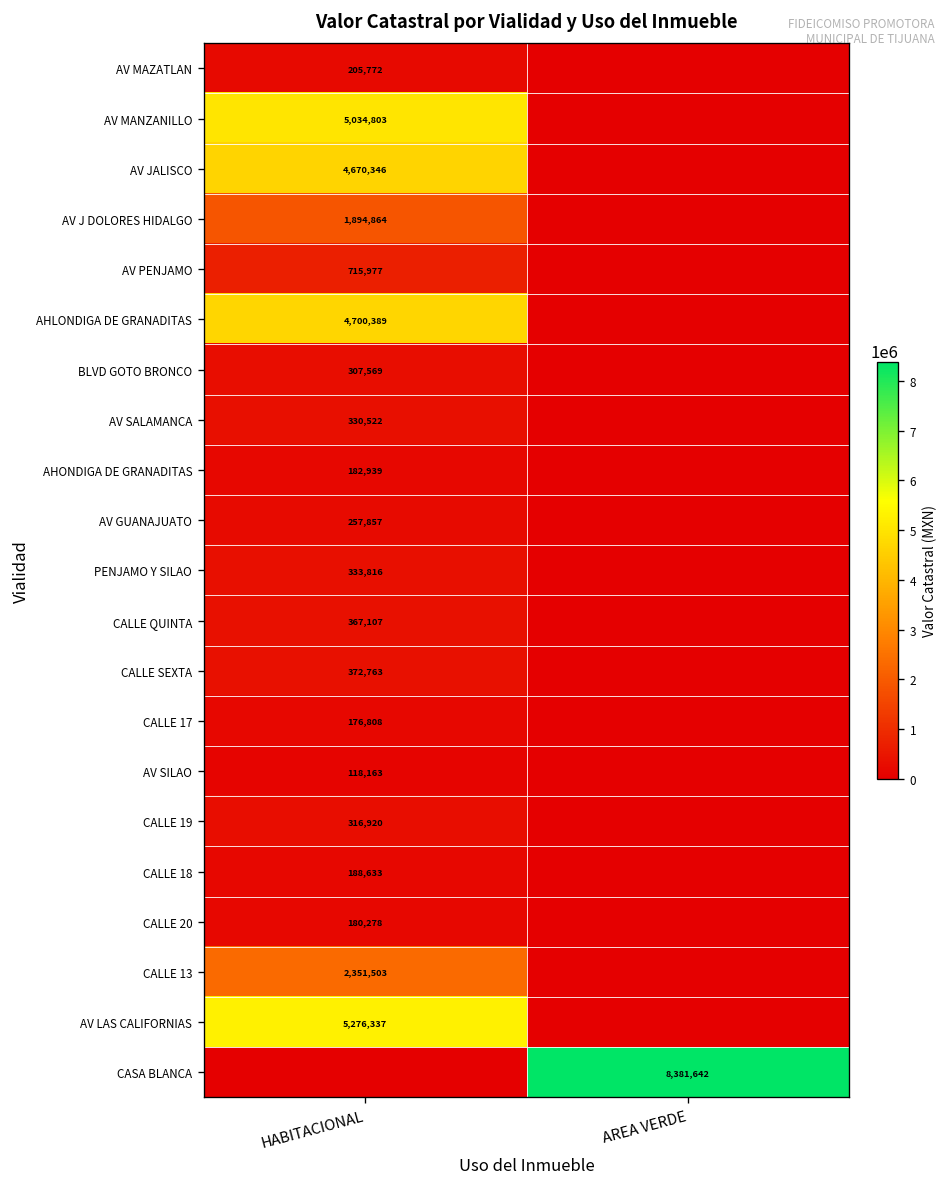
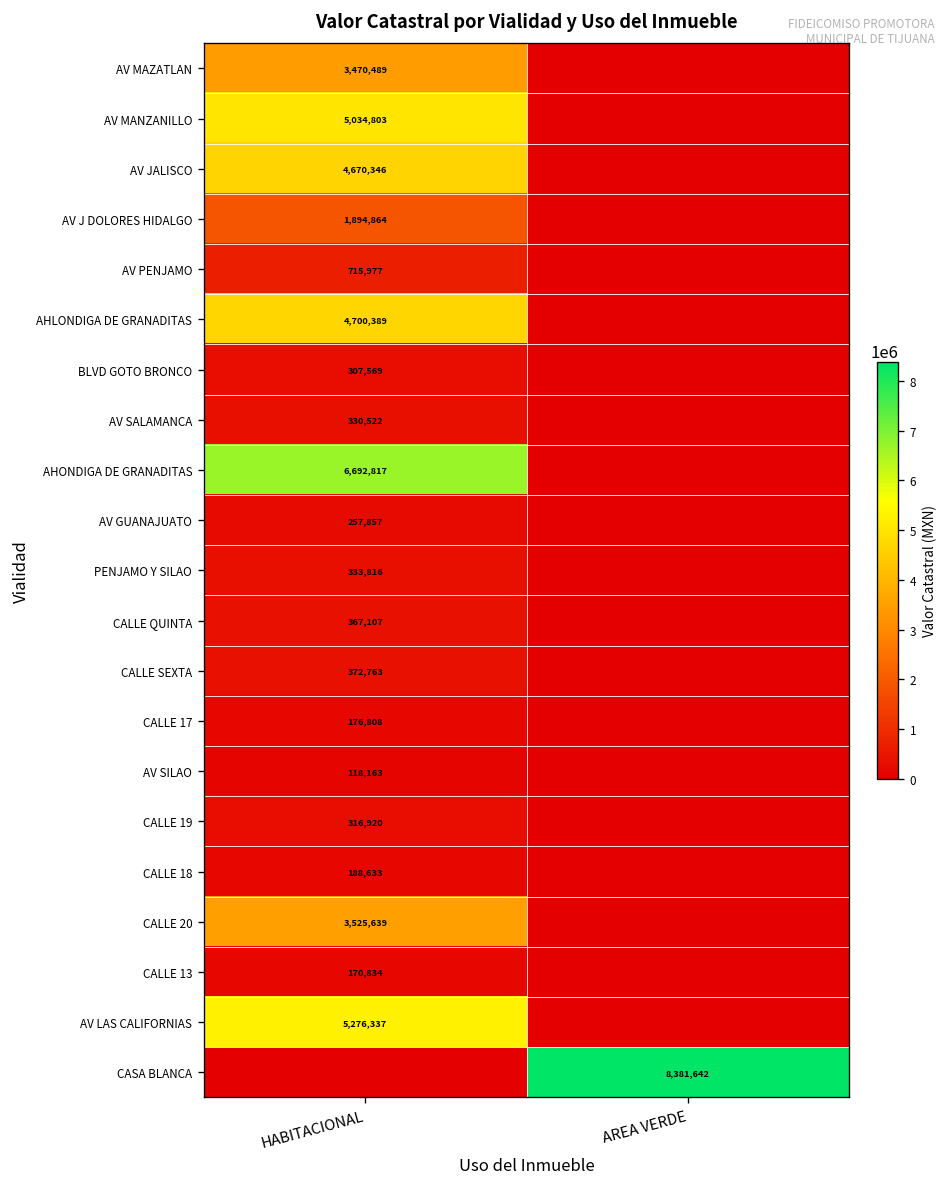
AV MAZATLAN, HABITACIONAL: 205,772 -> 3,470,489
AHONDIGA DE GRANADITAS, HABITACIONAL: 182,939 -> 6,692,817
CALLE 20, HABITACIONAL: 180,278 -> 3,525,639
CALLE 13, HABITACIONAL: 2,351,503 -> 170,834
